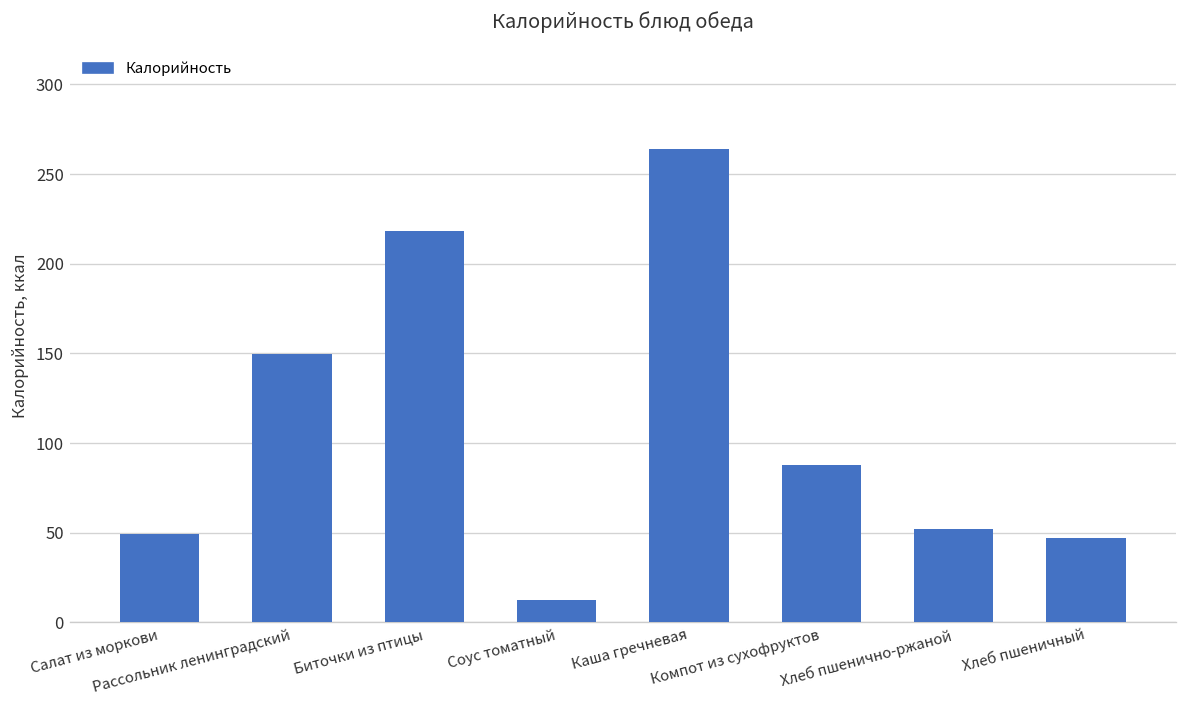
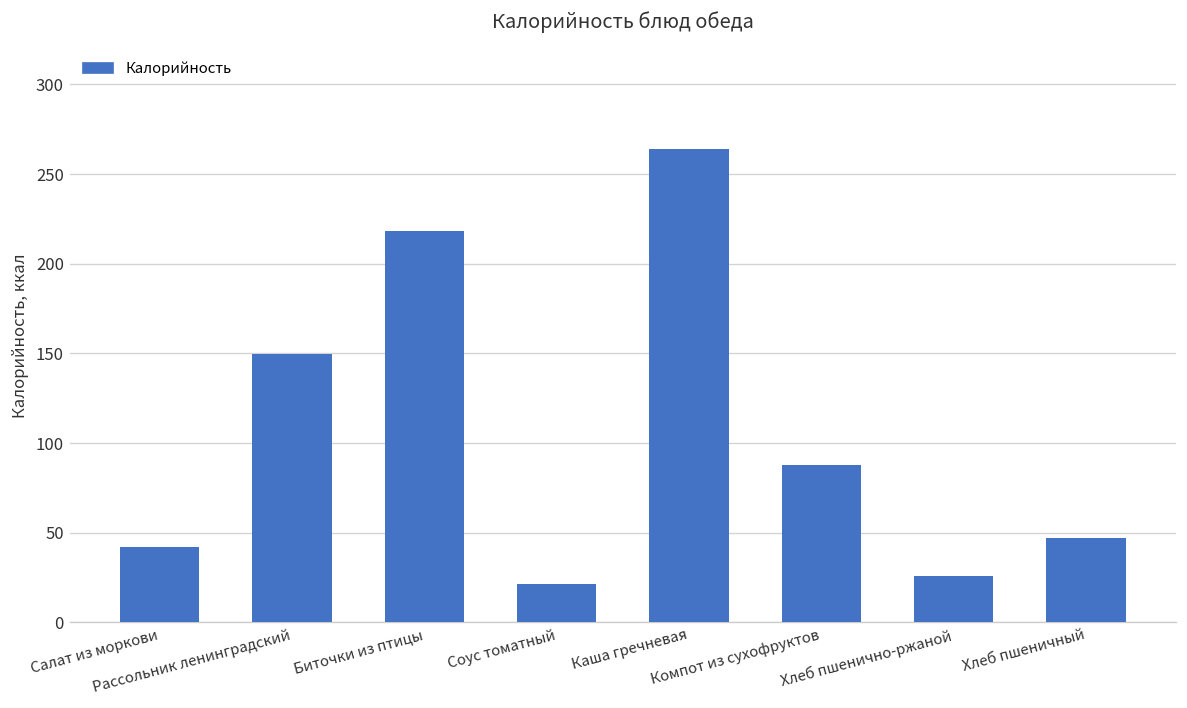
Салат из моркови: 49 -> 42
Соус томатный: 12 -> 22
Хлеб пшенично-ржаной: 52 -> 26
